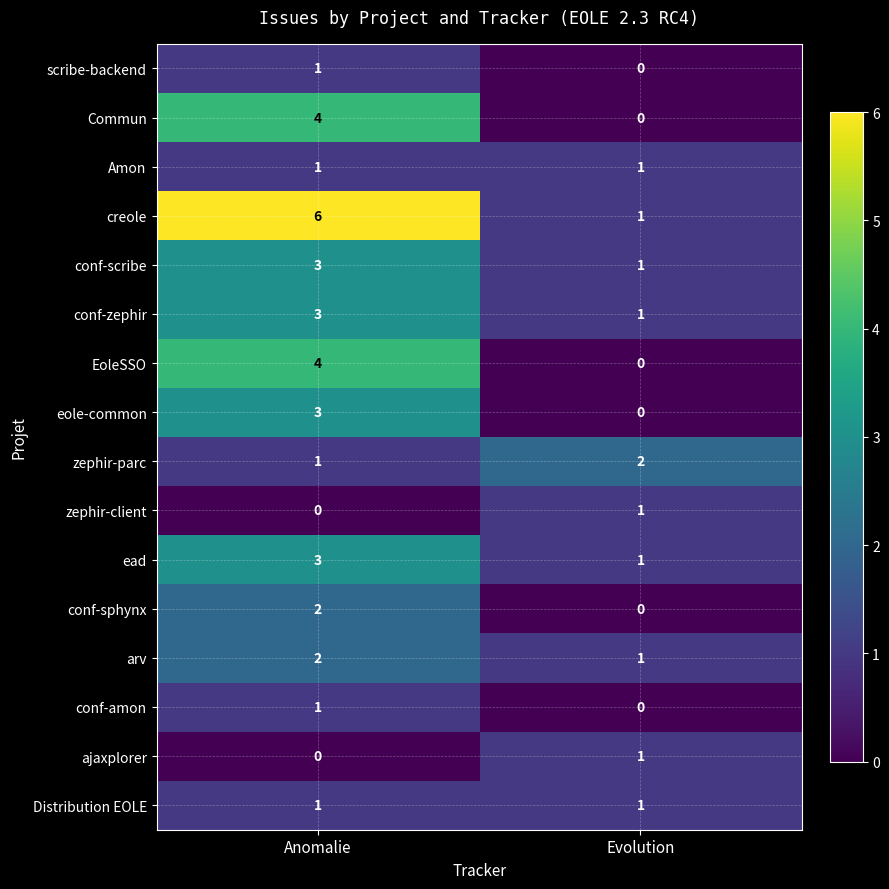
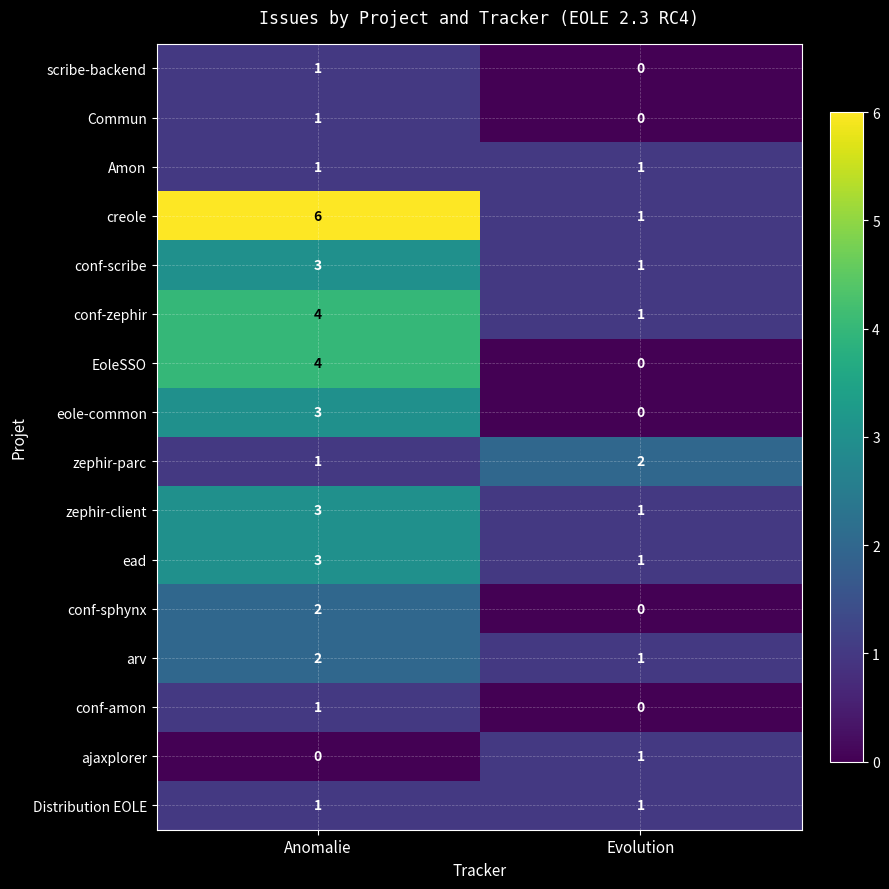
Commun, Anomalie: 4 -> 1
conf-zephir, Anomalie: 3 -> 4
zephir-client, Anomalie: 0 -> 3
